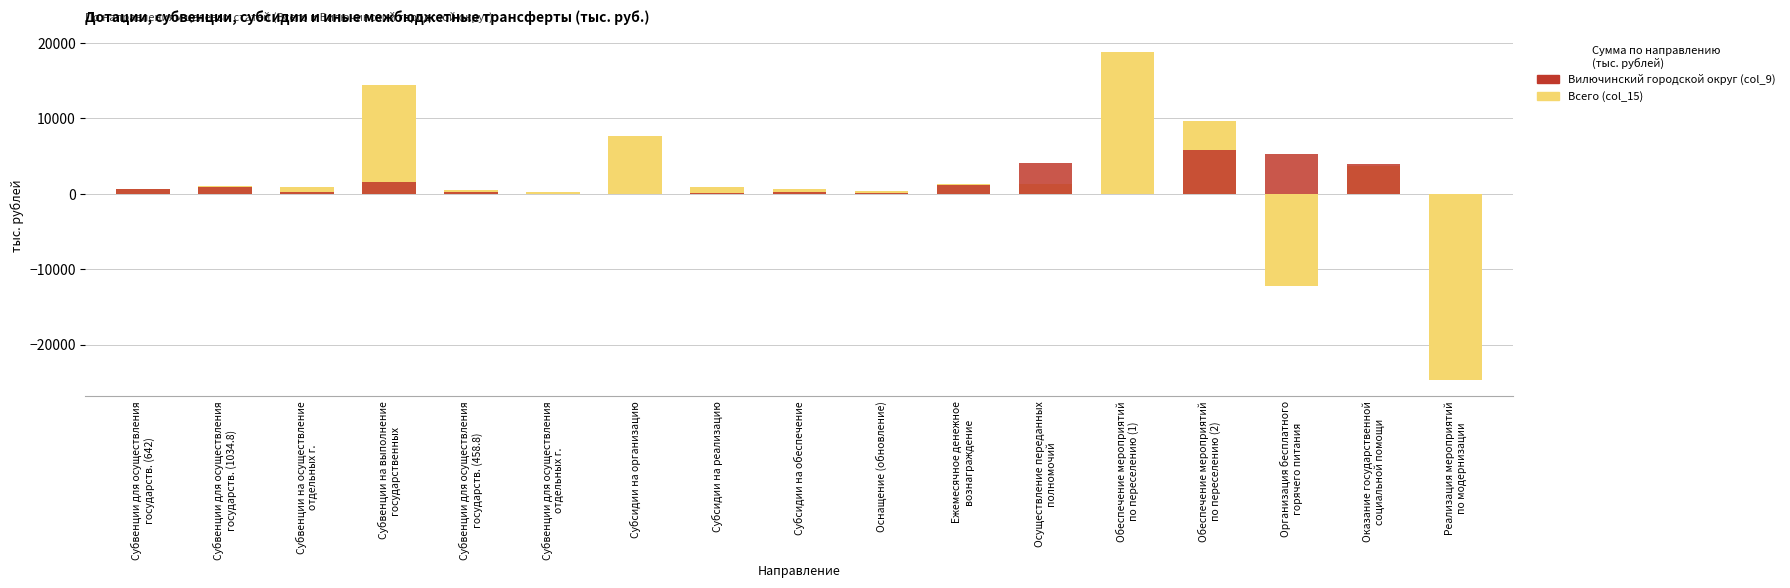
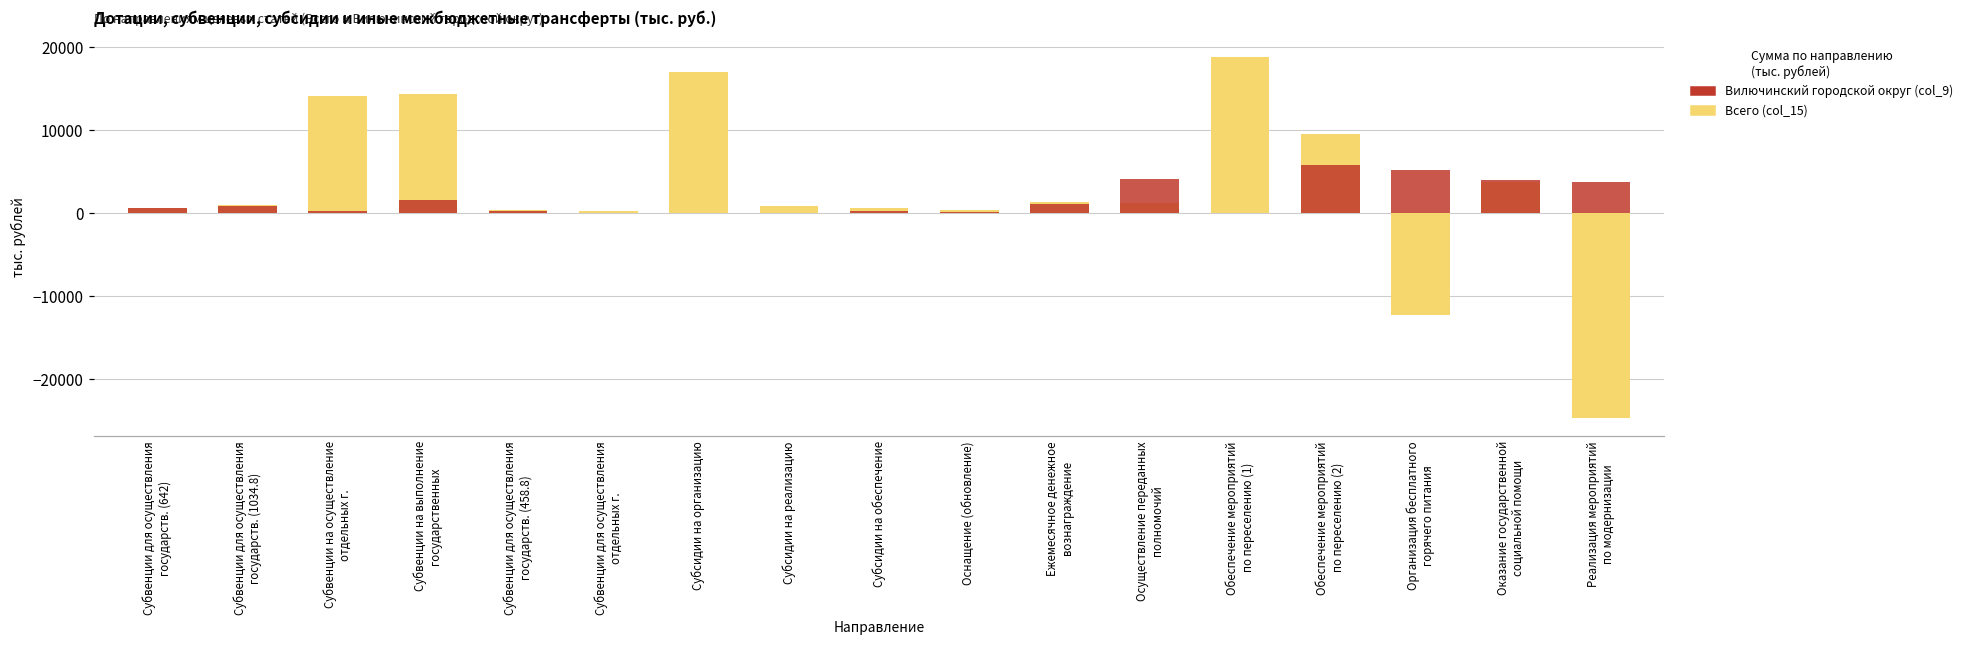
Всего (col_15), Субвенции на осуществление отдельных г.: 1000 -> 14000
Всего (col_15), Субсидии на организацию: 8000 -> 17000
Вилючинский городской округ (col_9), Реализация мероприятий по модернизации: 0 -> 4000
